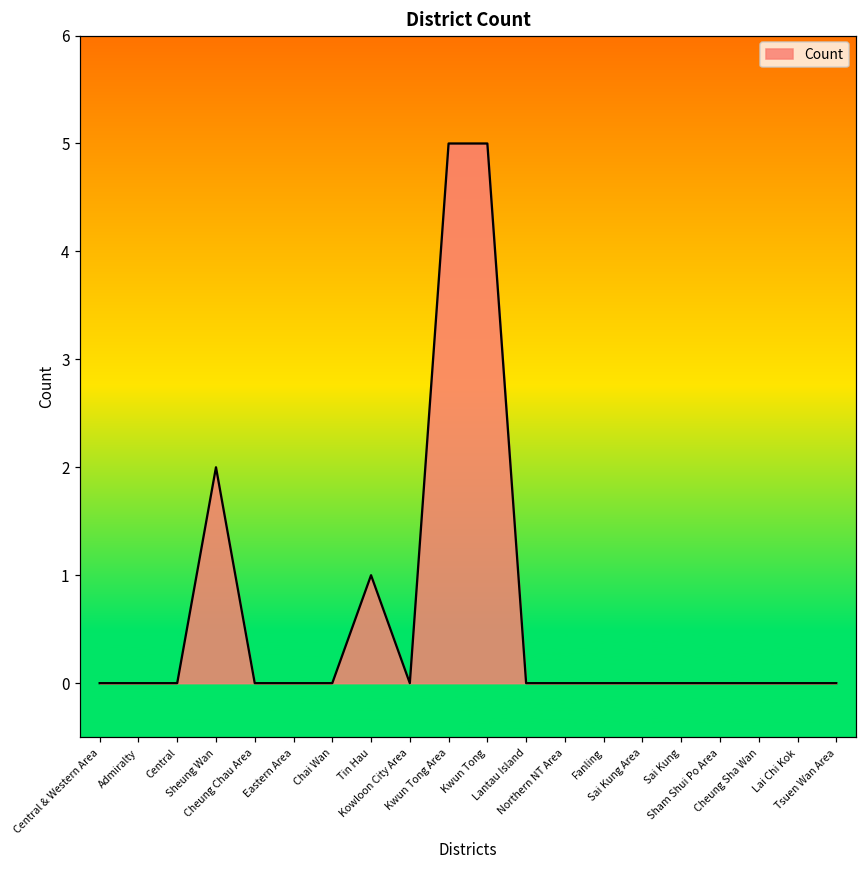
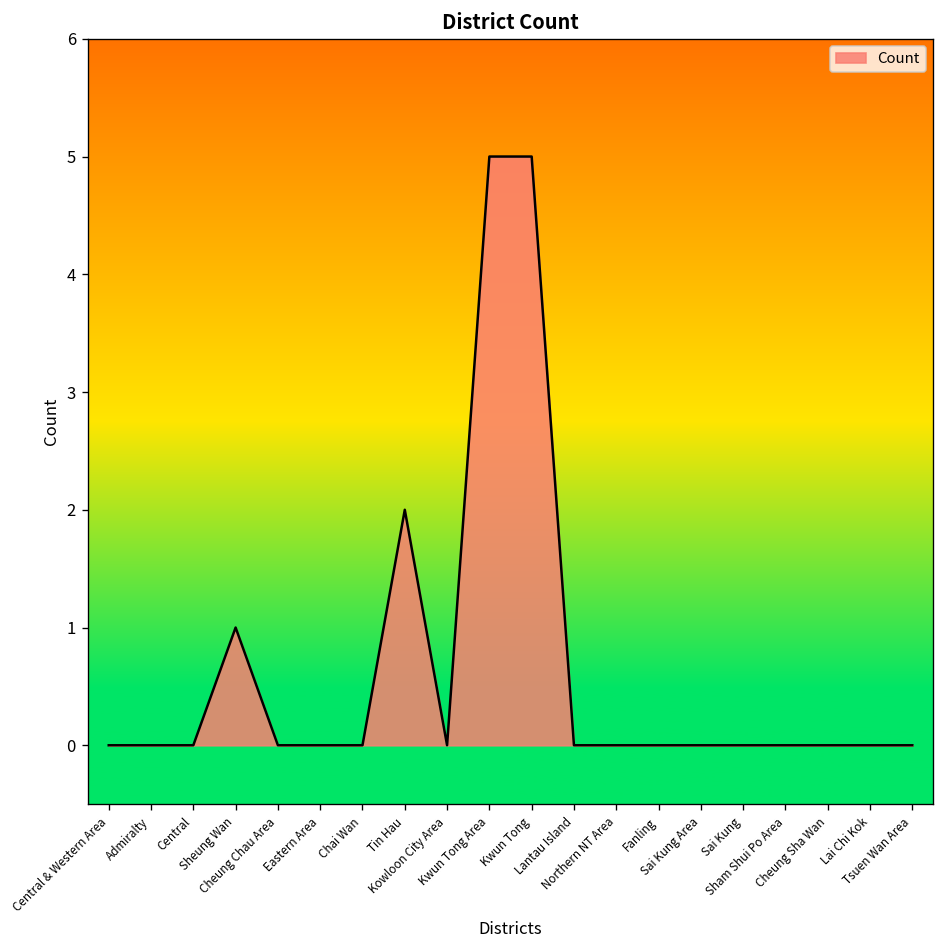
Sheung Wan: 2 -> 1
Tin Hau: 1 -> 2
